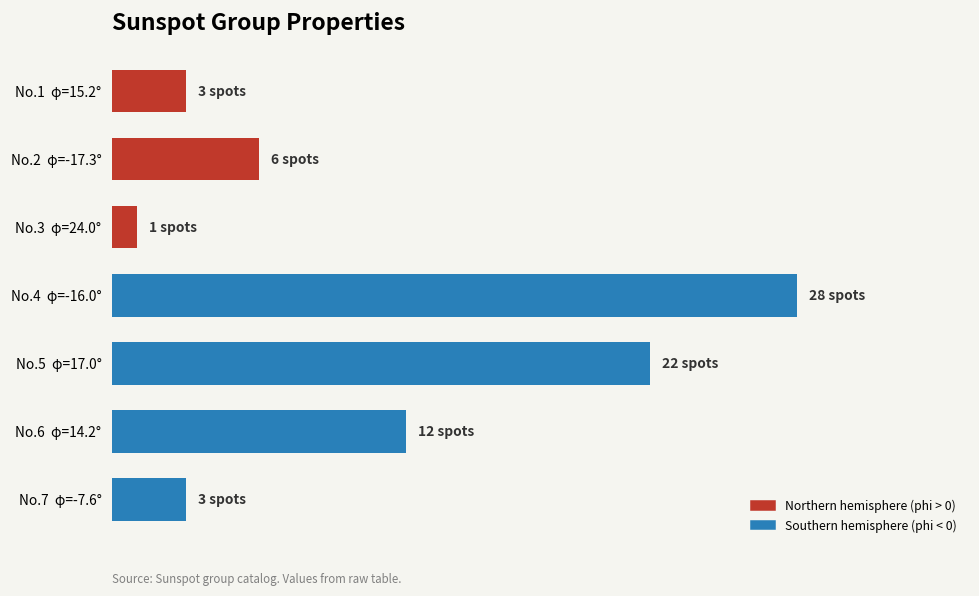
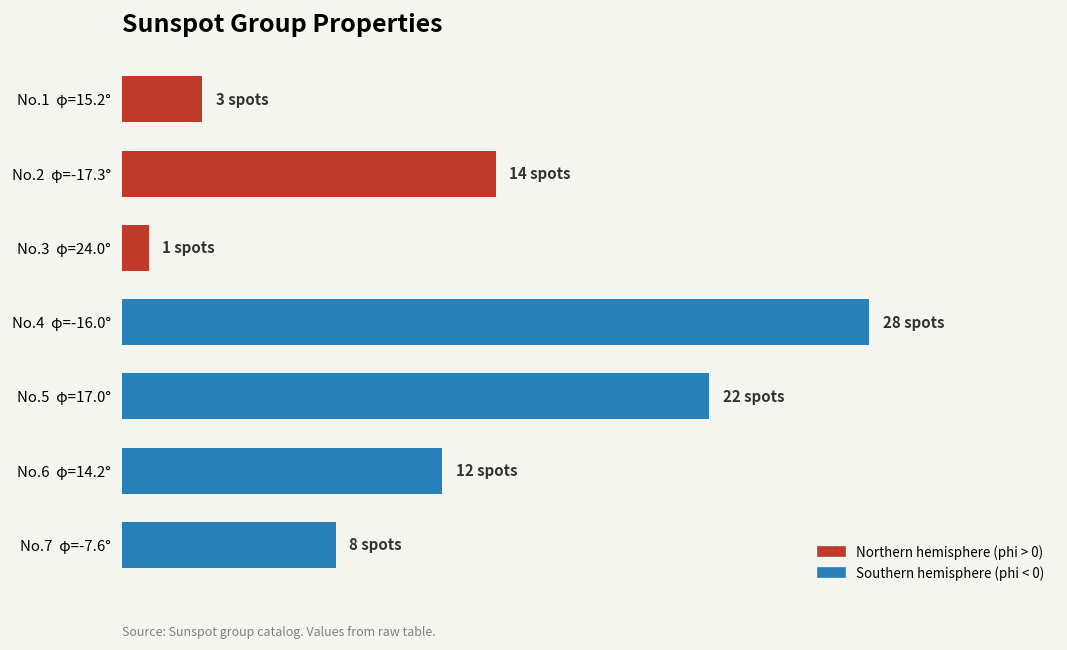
No.2 φ=-17.3°: 6 -> 14
No.7 φ=-7.6°: 3 -> 8
